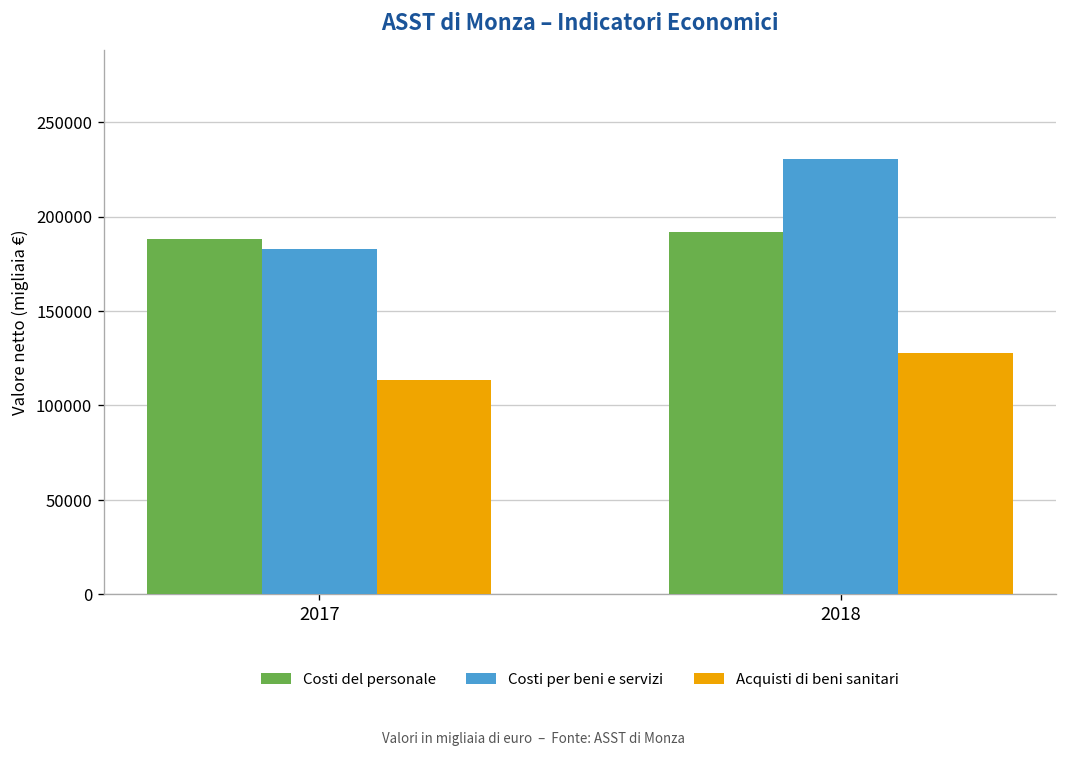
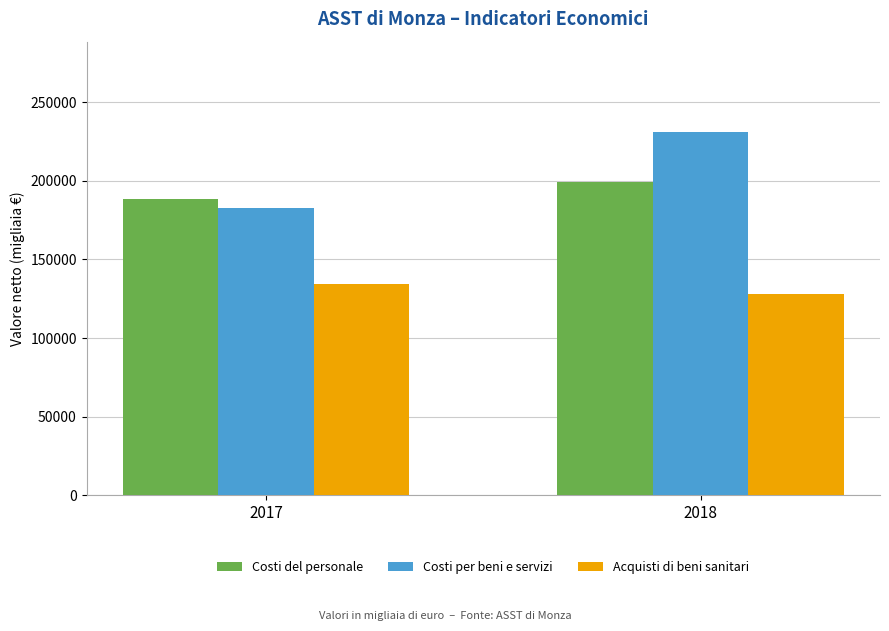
Acquisti di beni sanitari, 2017: 113000 -> 134000
Costi del personale, 2018: 192000 -> 200000
